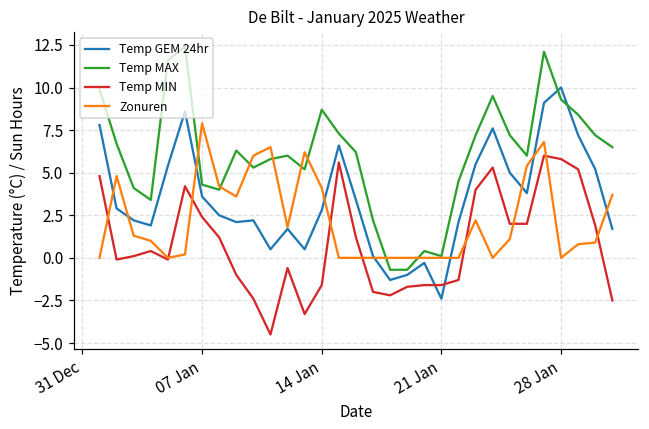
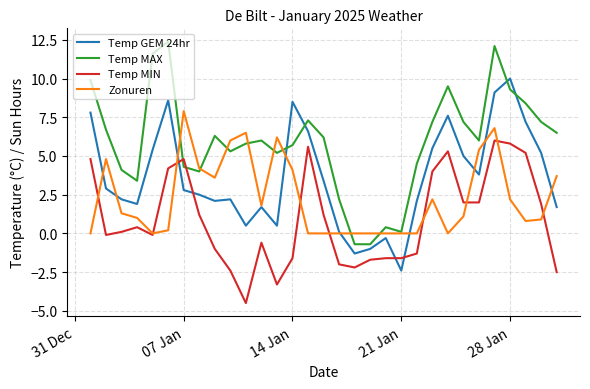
Temp GEM 24hr, 07 Jan: 3.6 -> 2.8
Temp MIN, 07 Jan: 2.4 -> 4.8
Temp GEM 24hr, 14 Jan: 2.8 -> 8.5
Temp MAX, 14 Jan: 8.7 -> 5.7
Zonuren, 28 Jan: 0.0 -> 2.2
